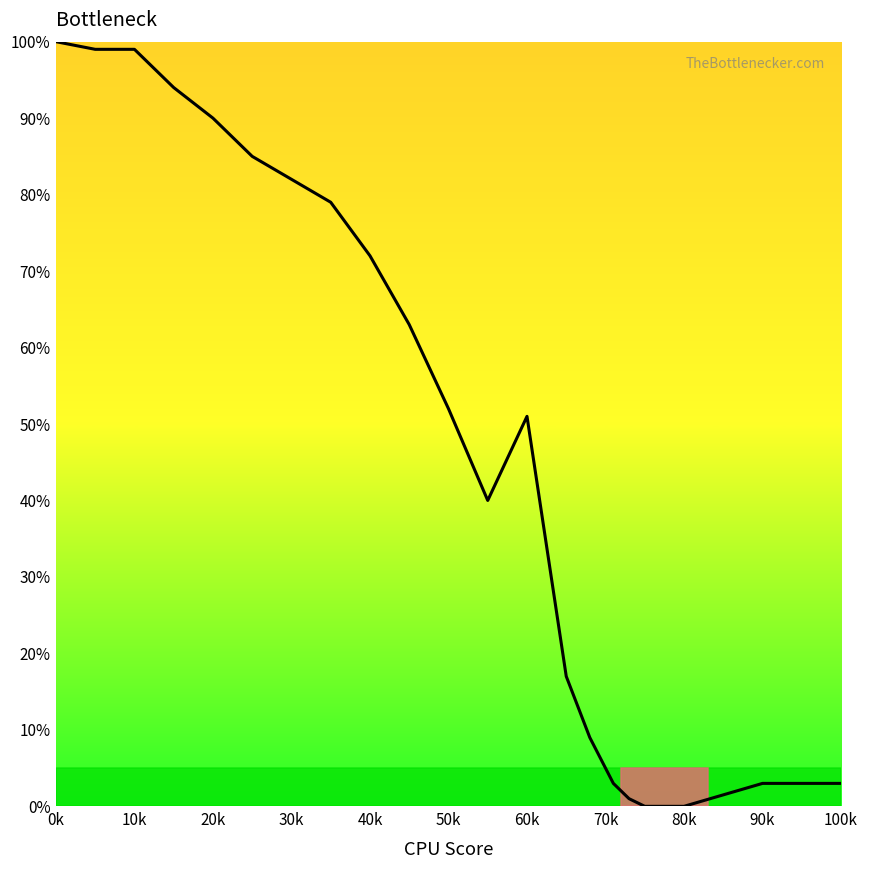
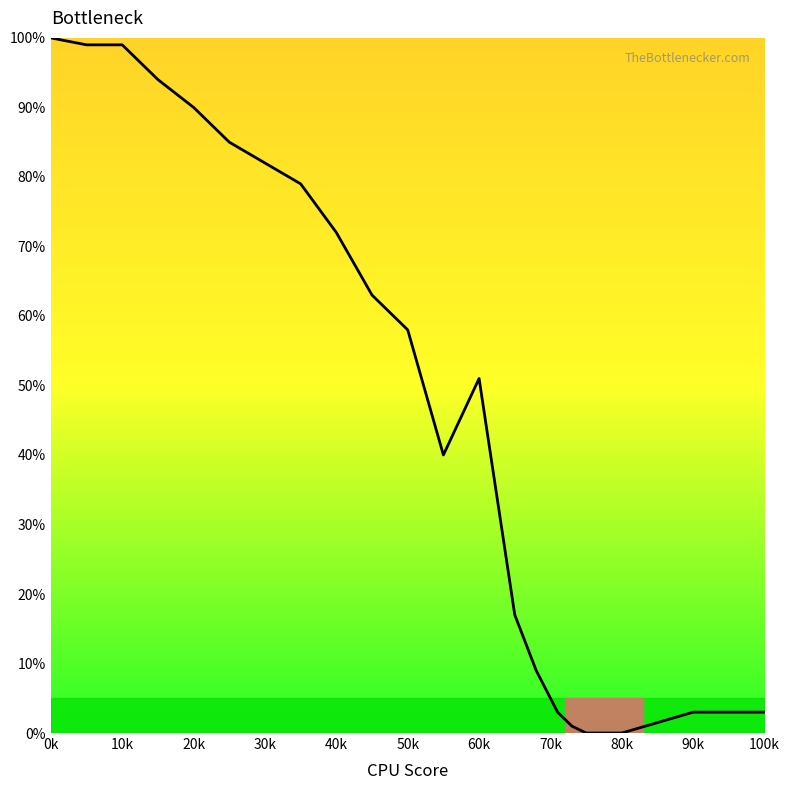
50k: 52% -> 58%
